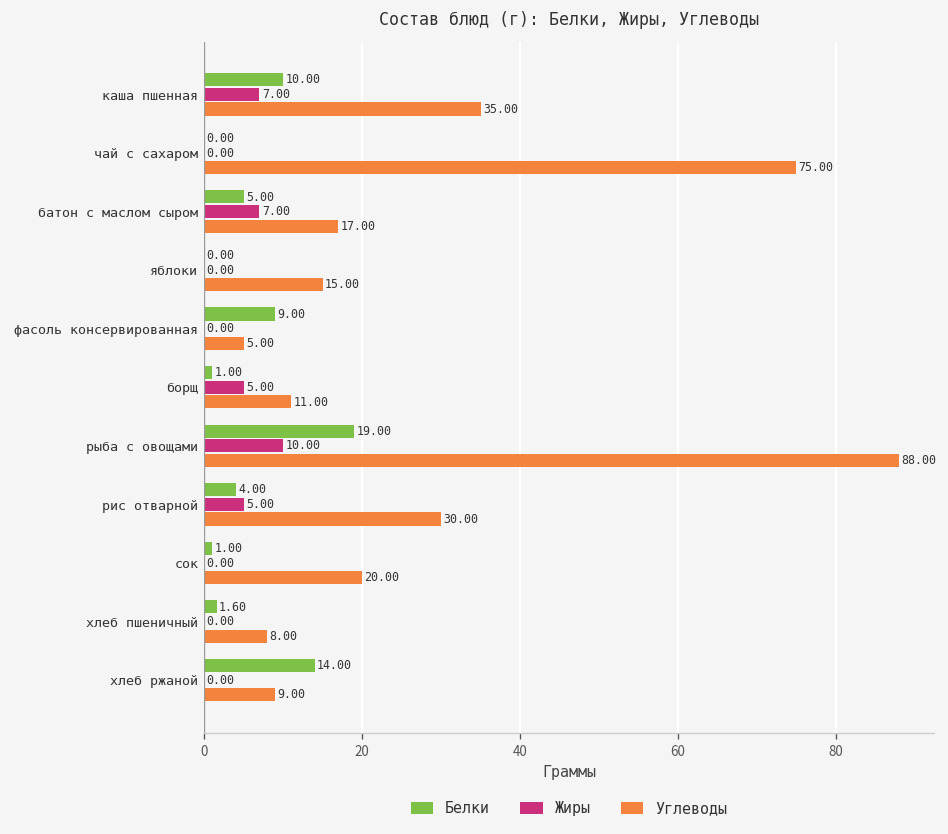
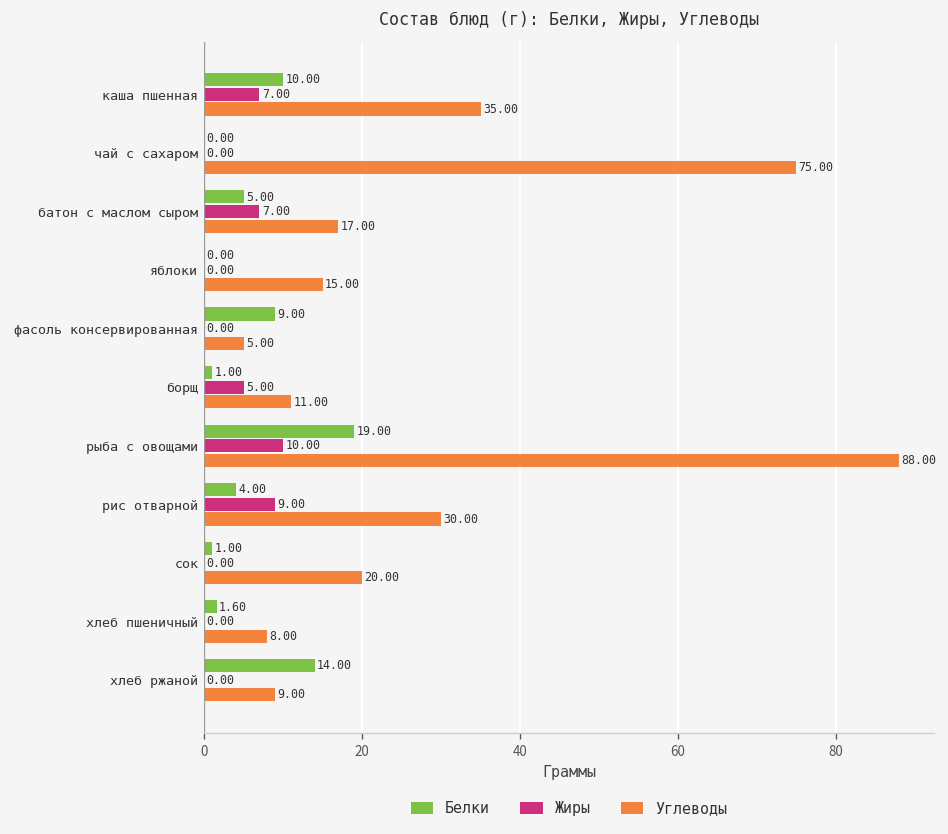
Жиры, рис отварной: 5.00 -> 9.00
